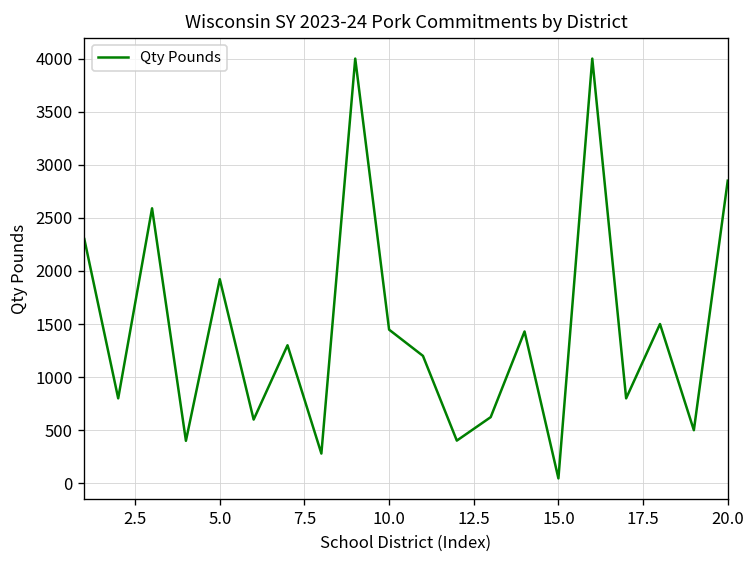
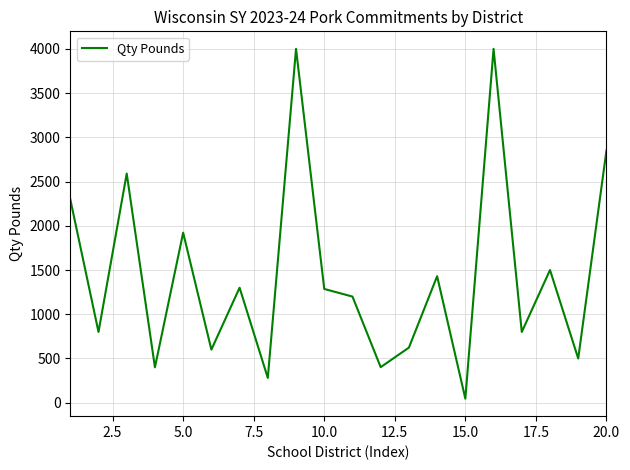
10.0: 1400 -> 1300
